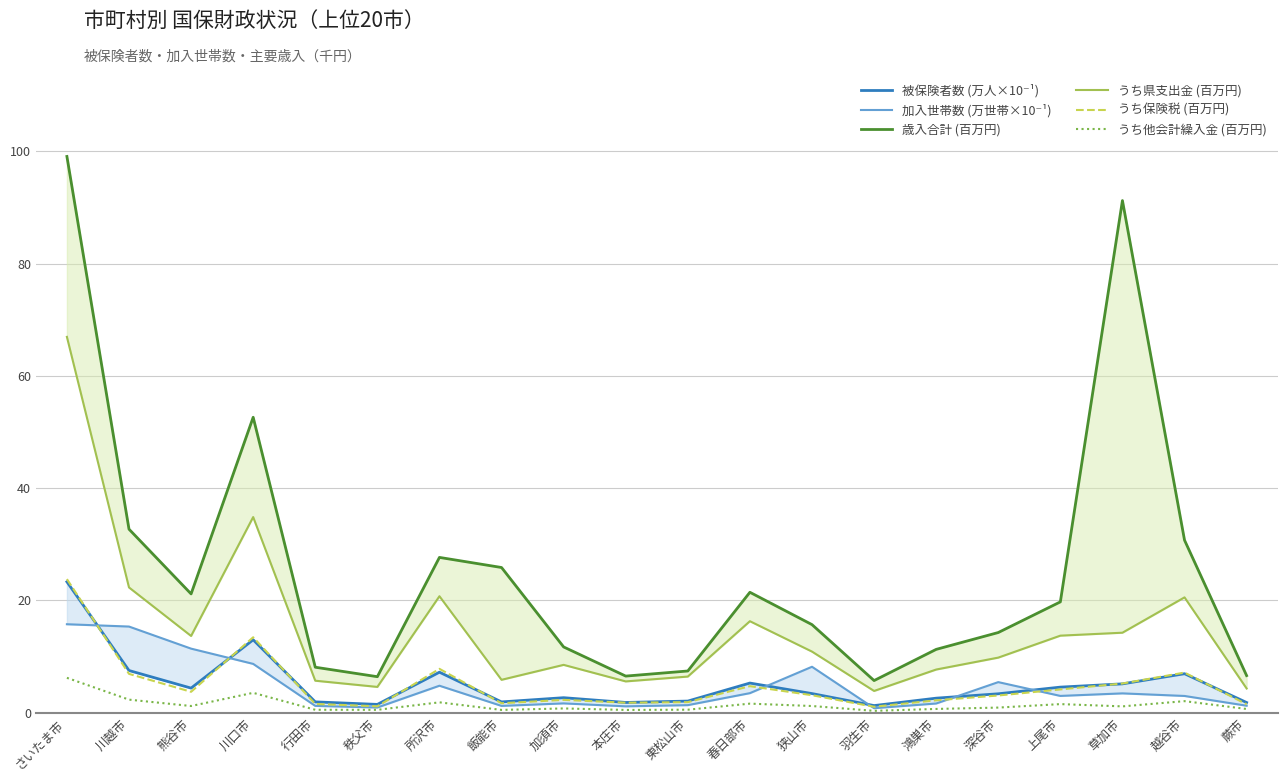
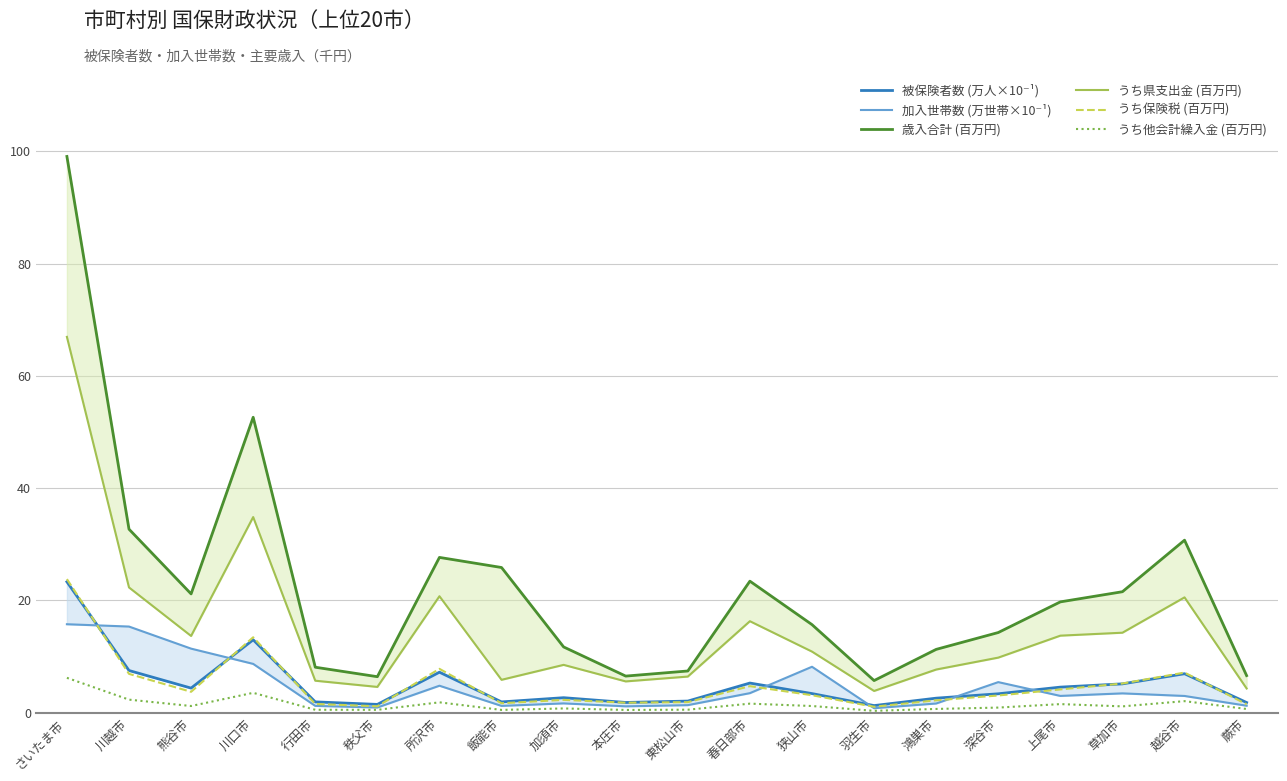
歳入合計 (百万円), 春日部市: 21 -> 23
歳入合計 (百万円), 草加市: 91 -> 22
